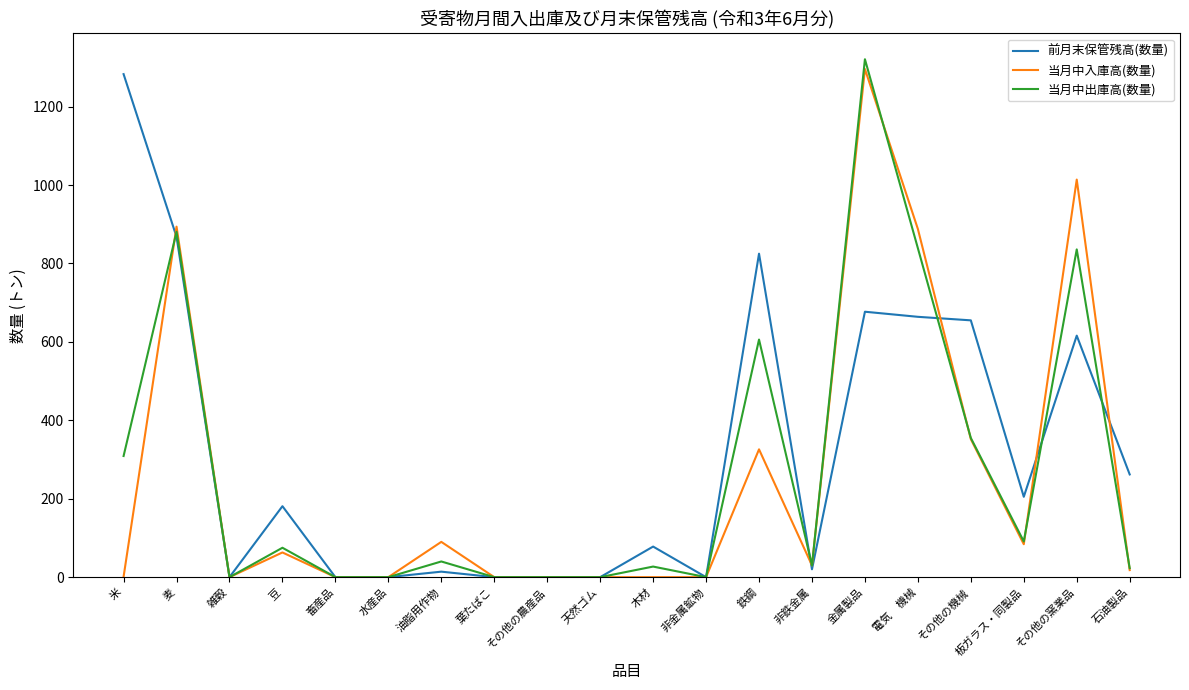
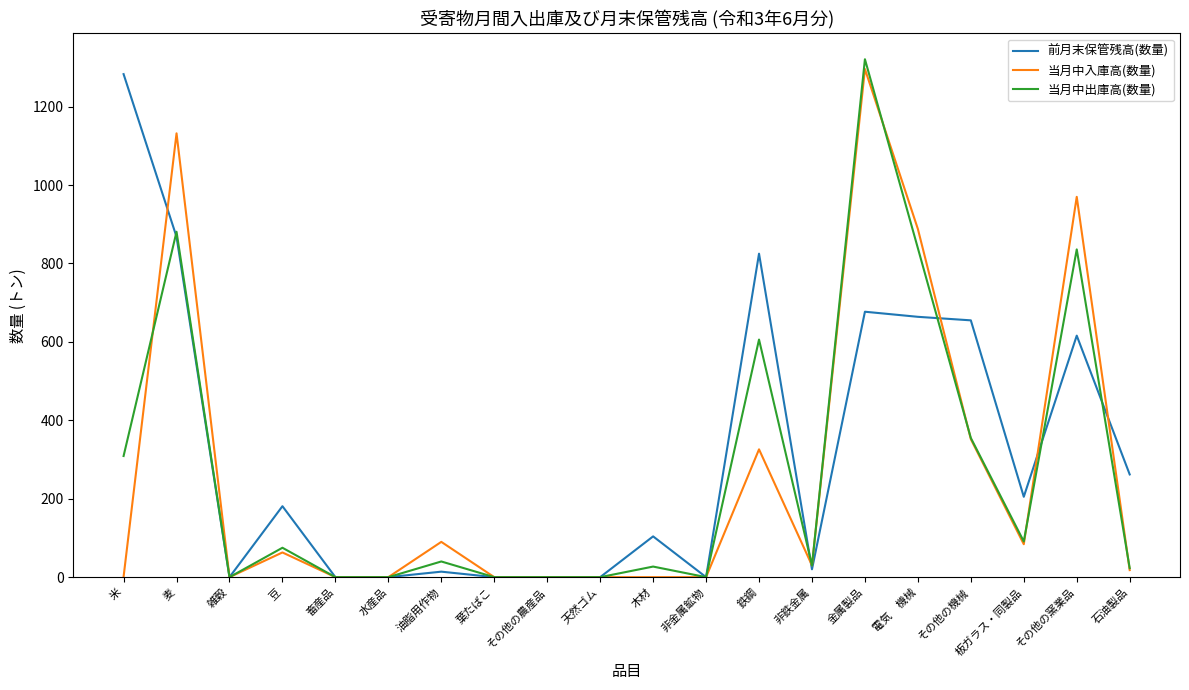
当月中入庫高(数量), 麦: 890 -> 1130
前月末保管残高(数量), 木材: 80 -> 100
当月中入庫高(数量), その他の窯業品: 1010 -> 970
